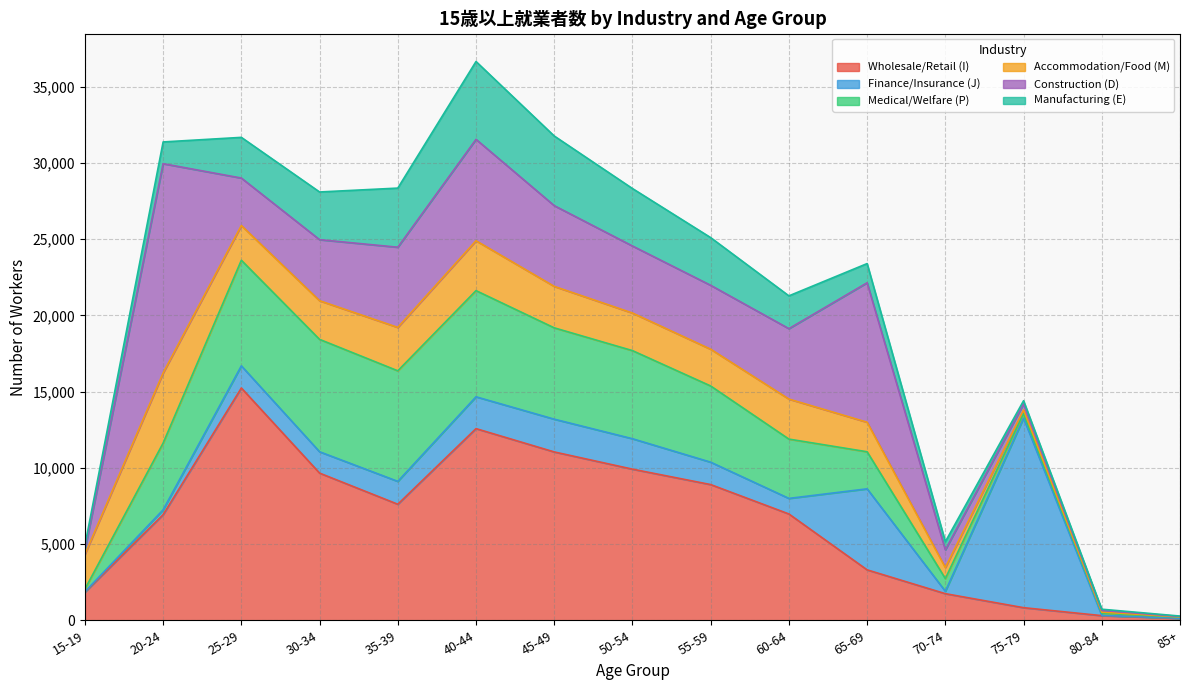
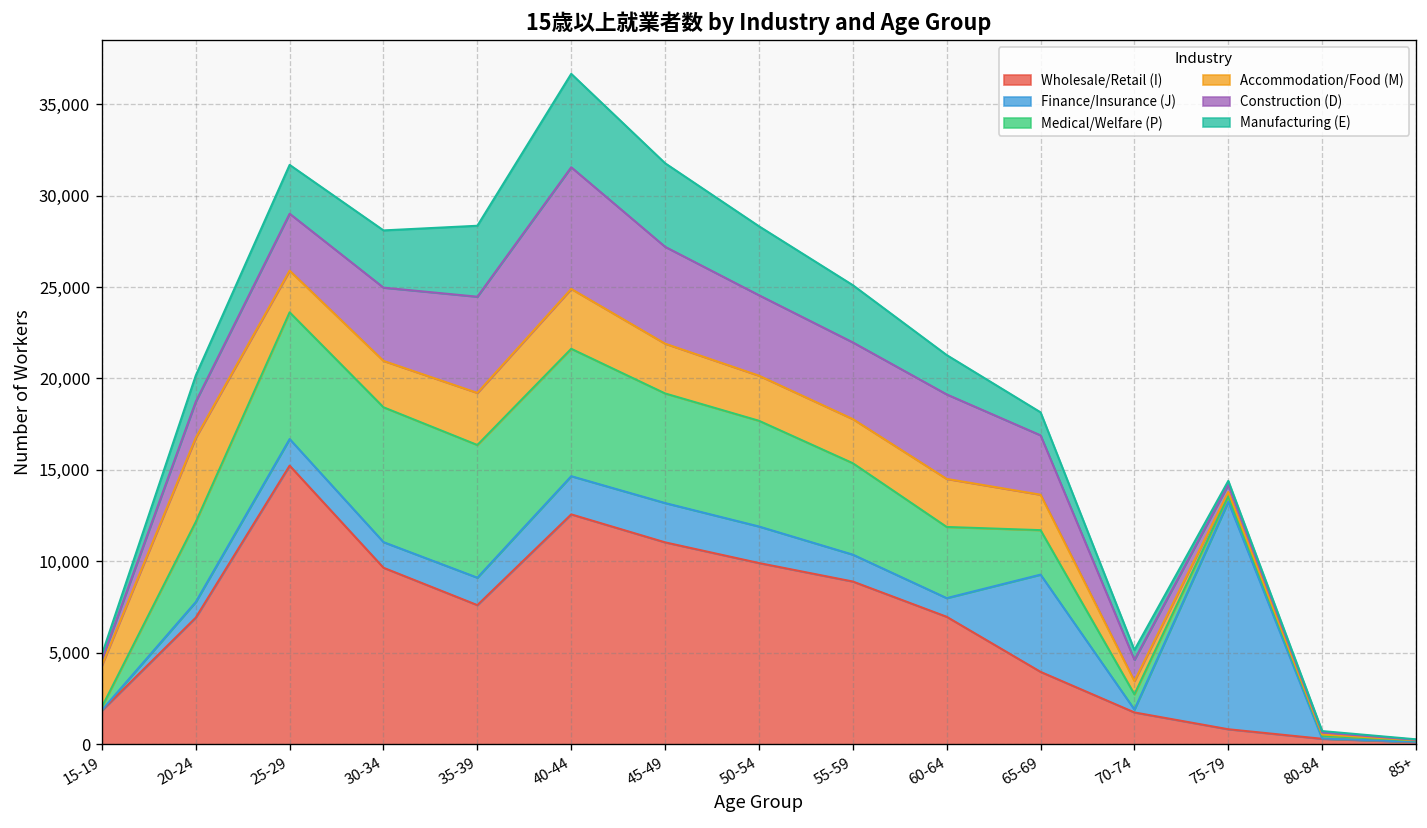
Finance/Insurance (J), 20-24: 300 -> 900
Construction (D), 20-24: 13,700 -> 2,000
Wholesale/Retail (I), 65-69: 3,300 -> 4,000
Construction (D), 65-69: 9,100 -> 3,200
